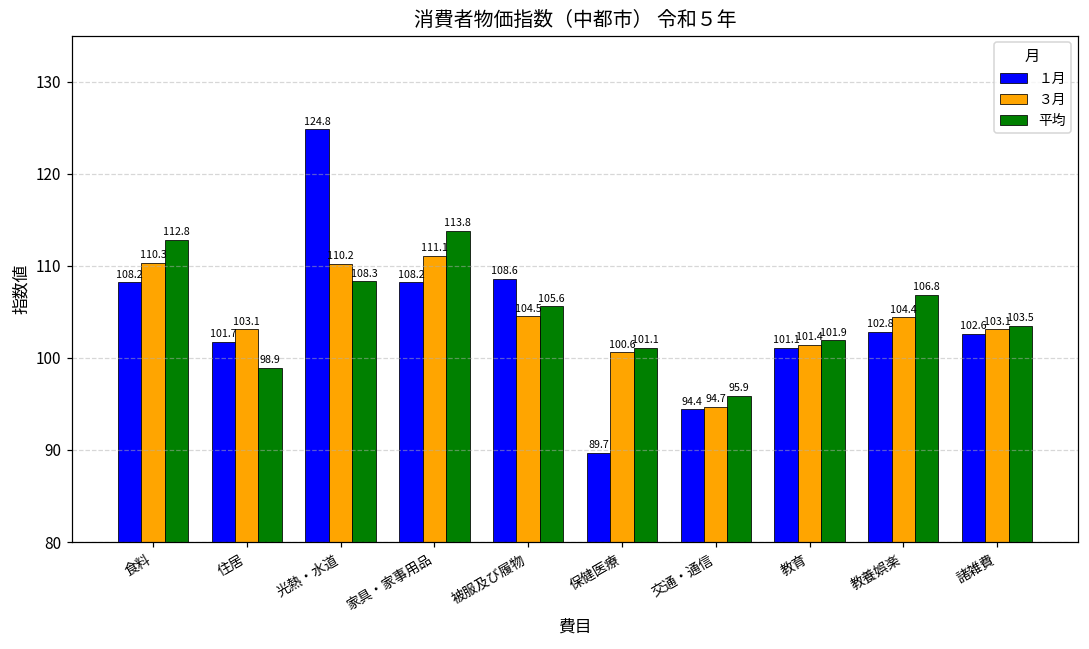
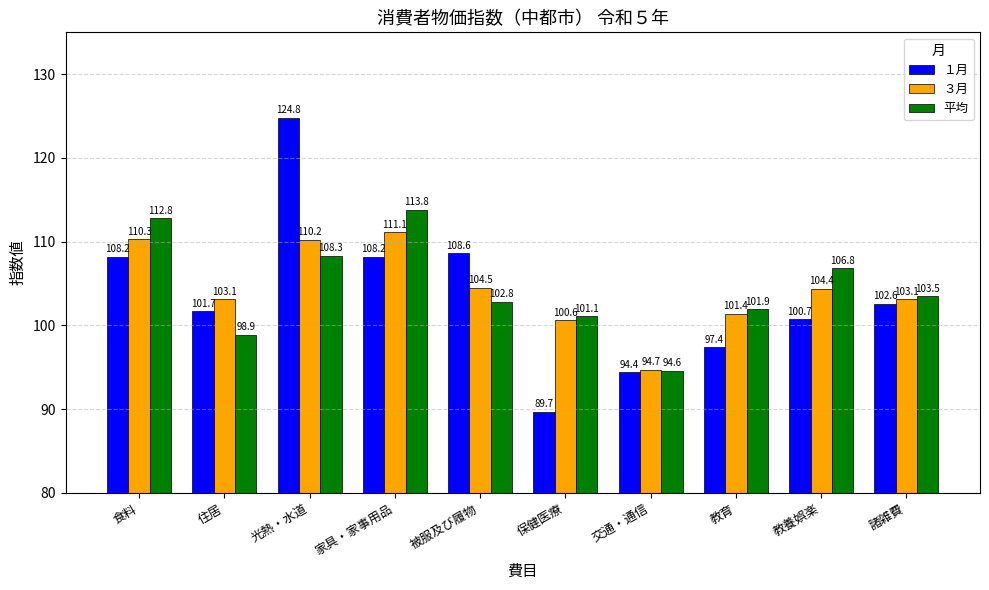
平均, 被服及び履物: 105.6 -> 102.8
平均, 交通・通信: 95.9 -> 94.6
１月, 教育: 101.1 -> 97.4
１月, 教養娯楽: 102.8 -> 100.7
